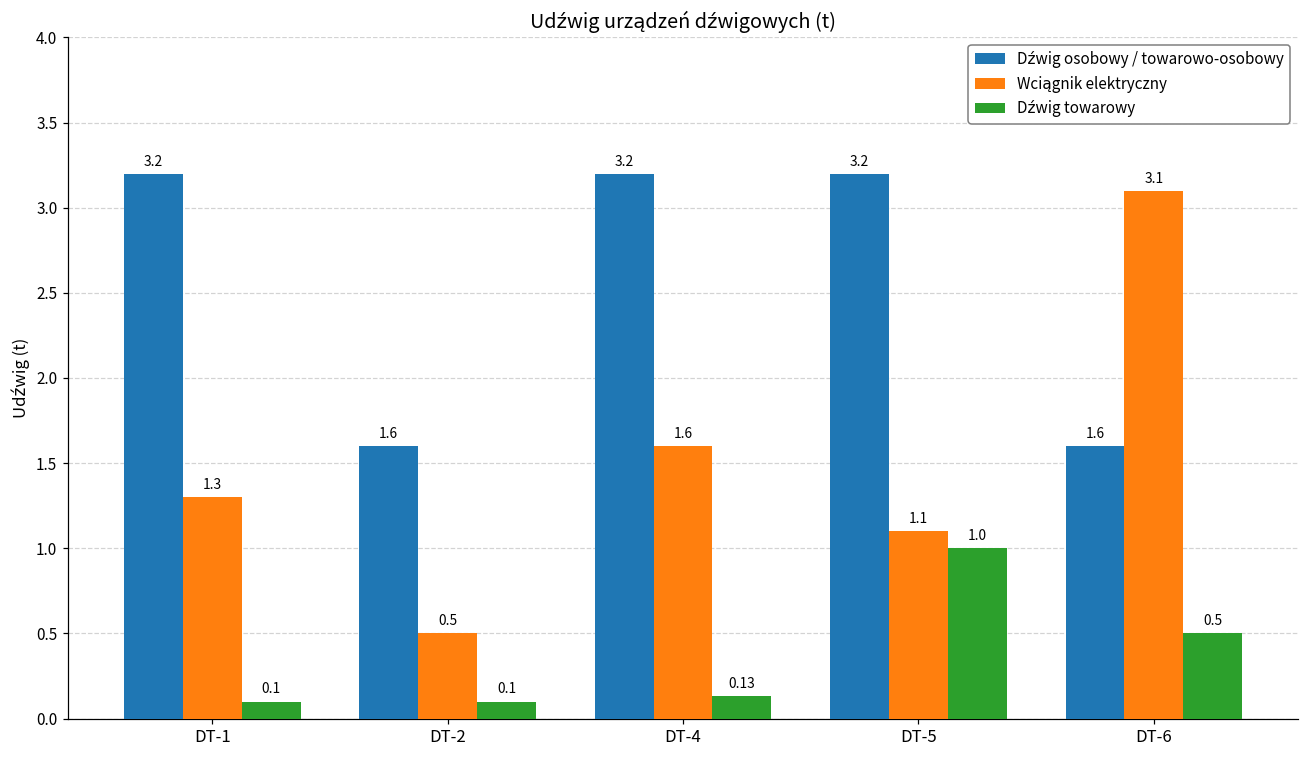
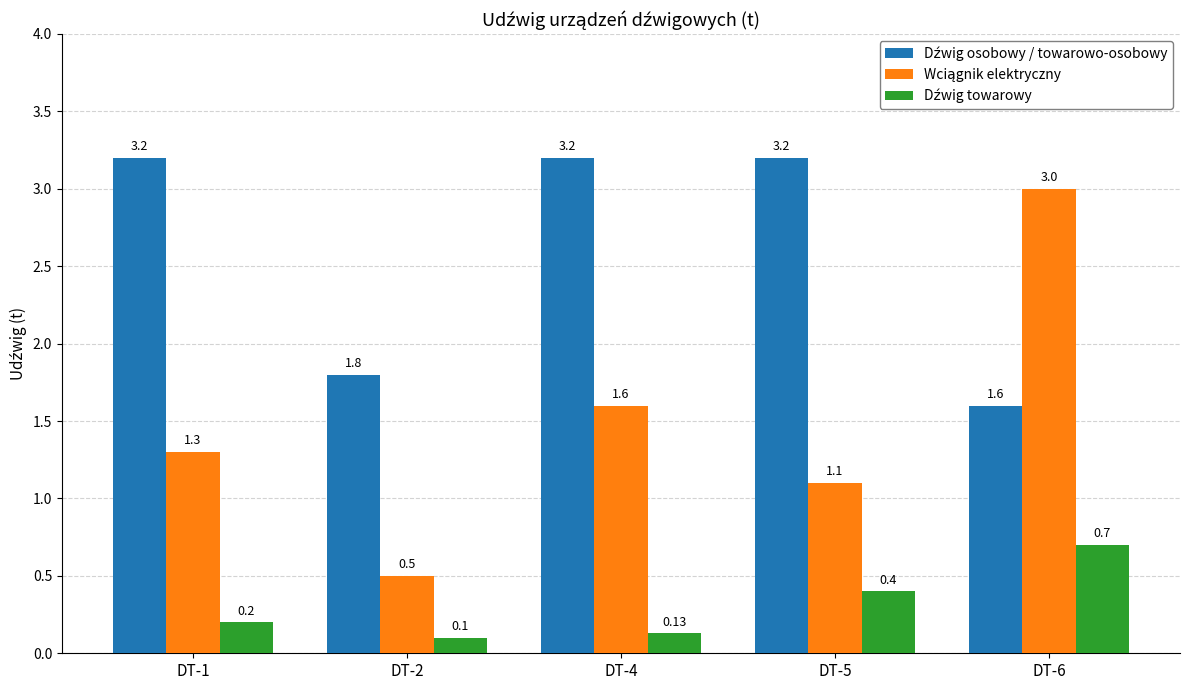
Dźwig towarowy, DT-1: 0.1 -> 0.2
Dźwig osobowy / towarowo-osobowy, DT-2: 1.6 -> 1.8
Dźwig towarowy, DT-5: 1.0 -> 0.4
Wciągnik elektryczny, DT-6: 3.1 -> 3.0
Dźwig towarowy, DT-6: 0.5 -> 0.7
